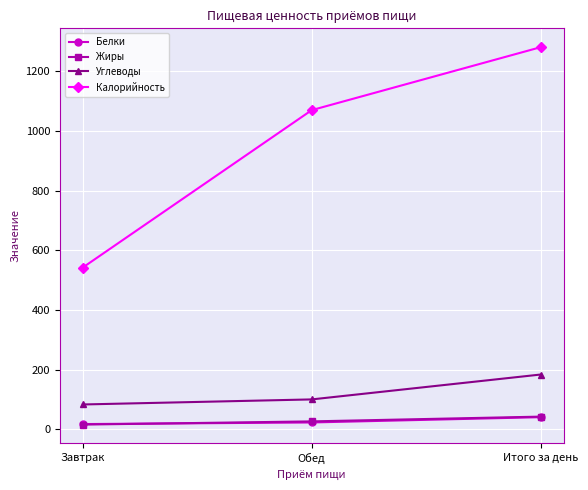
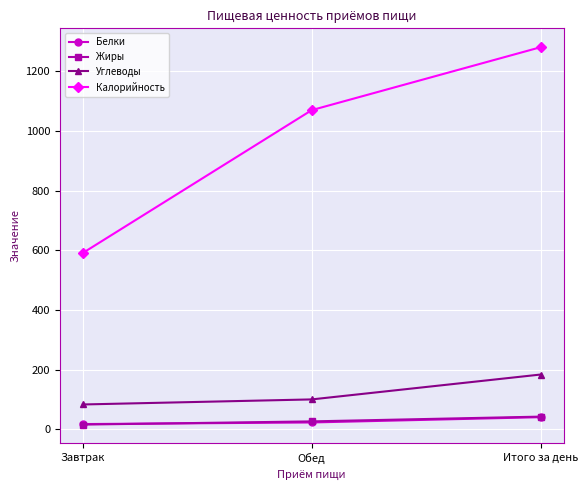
Калорийность, Завтрак: 540 -> 590
